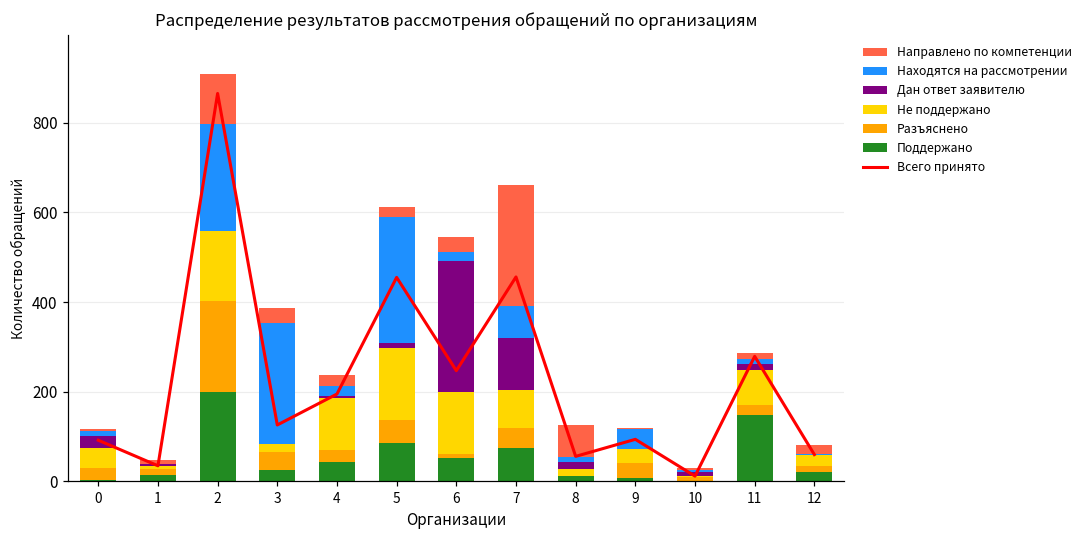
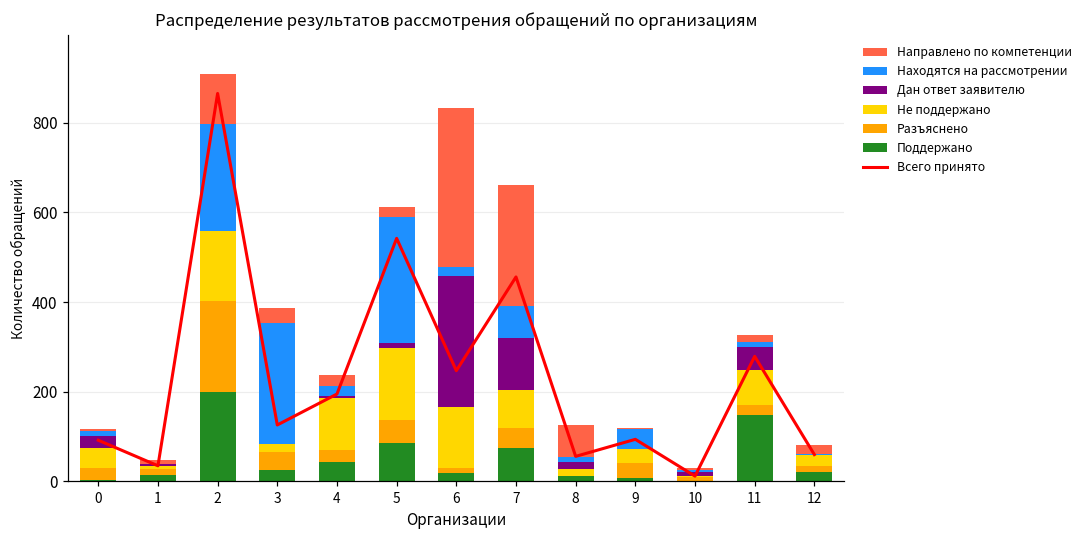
Всего принято, 5: 460 -> 540
Поддержано, 6: 50 -> 20
Направлено по компетенции, 6: 30 -> 360
Дан ответ заявителю, 11: 10 -> 50
